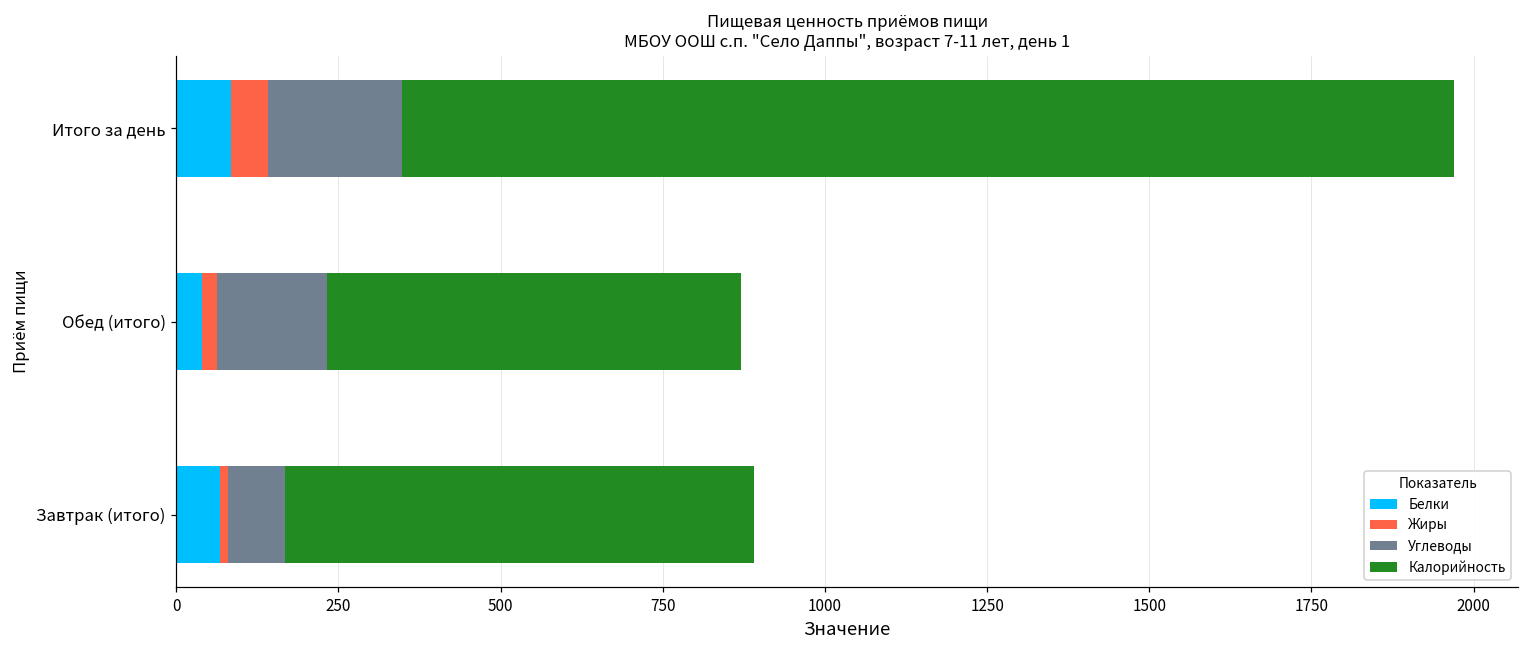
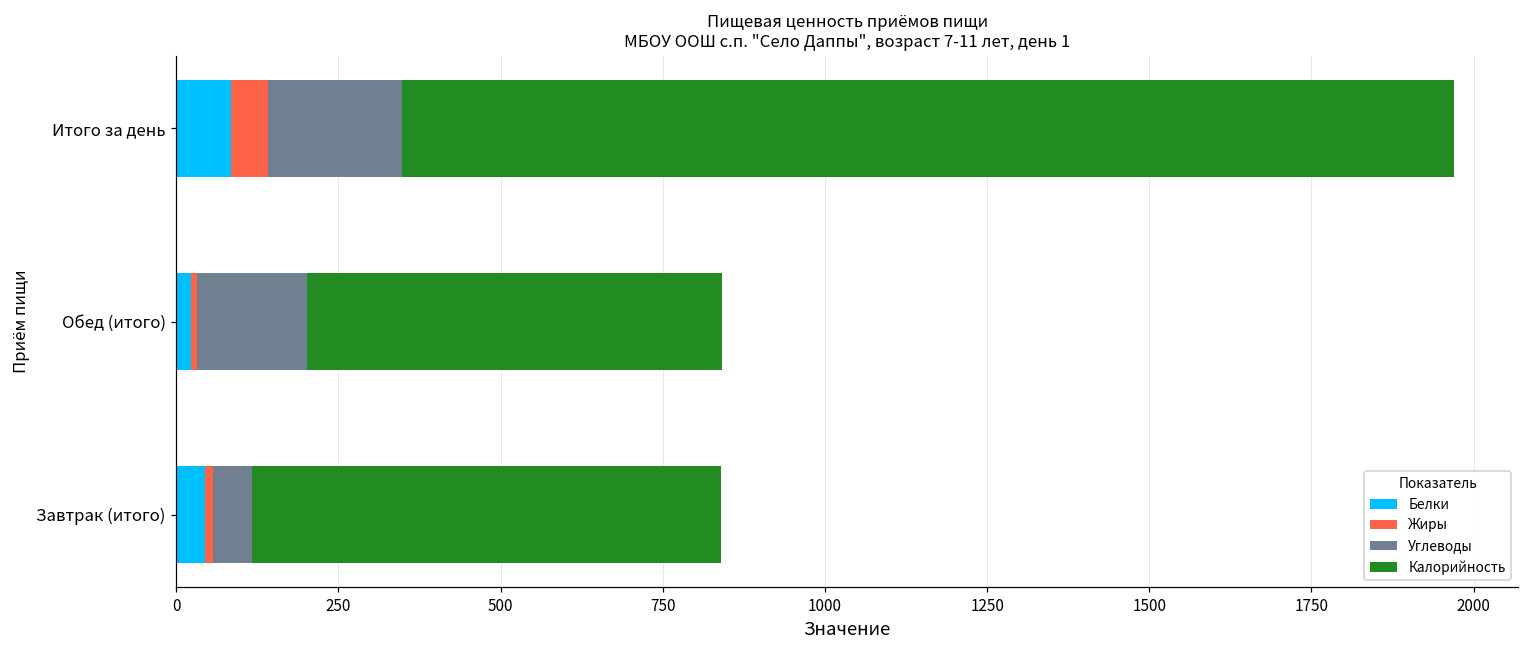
Белки, Обед (итого): 40 -> 20
Жиры, Обед (итого): 20 -> 10
Белки, Завтрак (итого): 70 -> 50
Углеводы, Завтрак (итого): 90 -> 60
